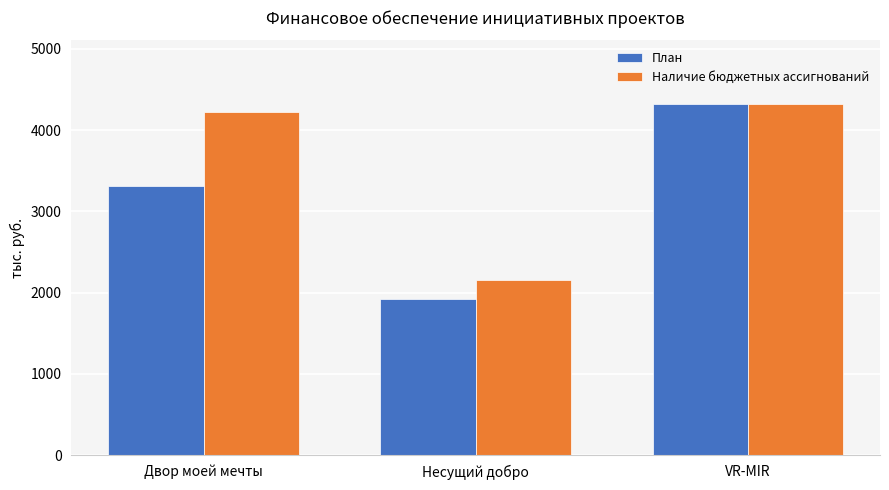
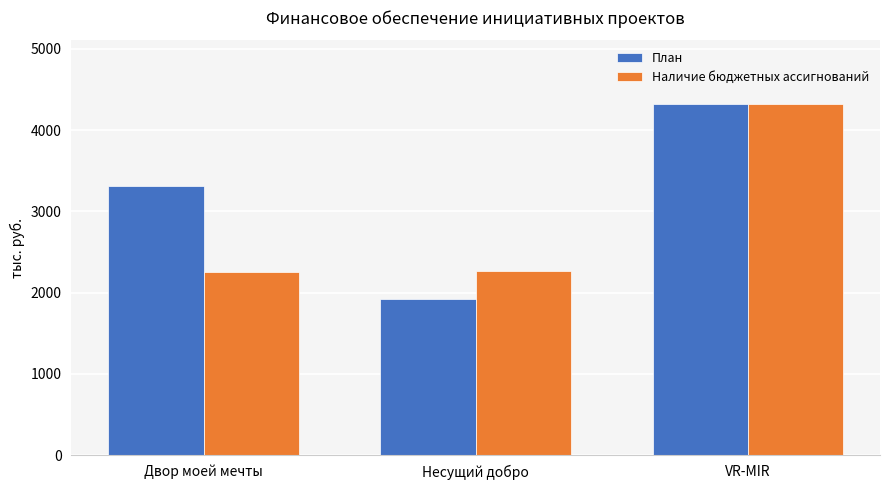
Наличие бюджетных ассигнований, Двор моей мечты: 4200 -> 2300
Наличие бюджетных ассигнований, Несущий добро: 2200 -> 2300
